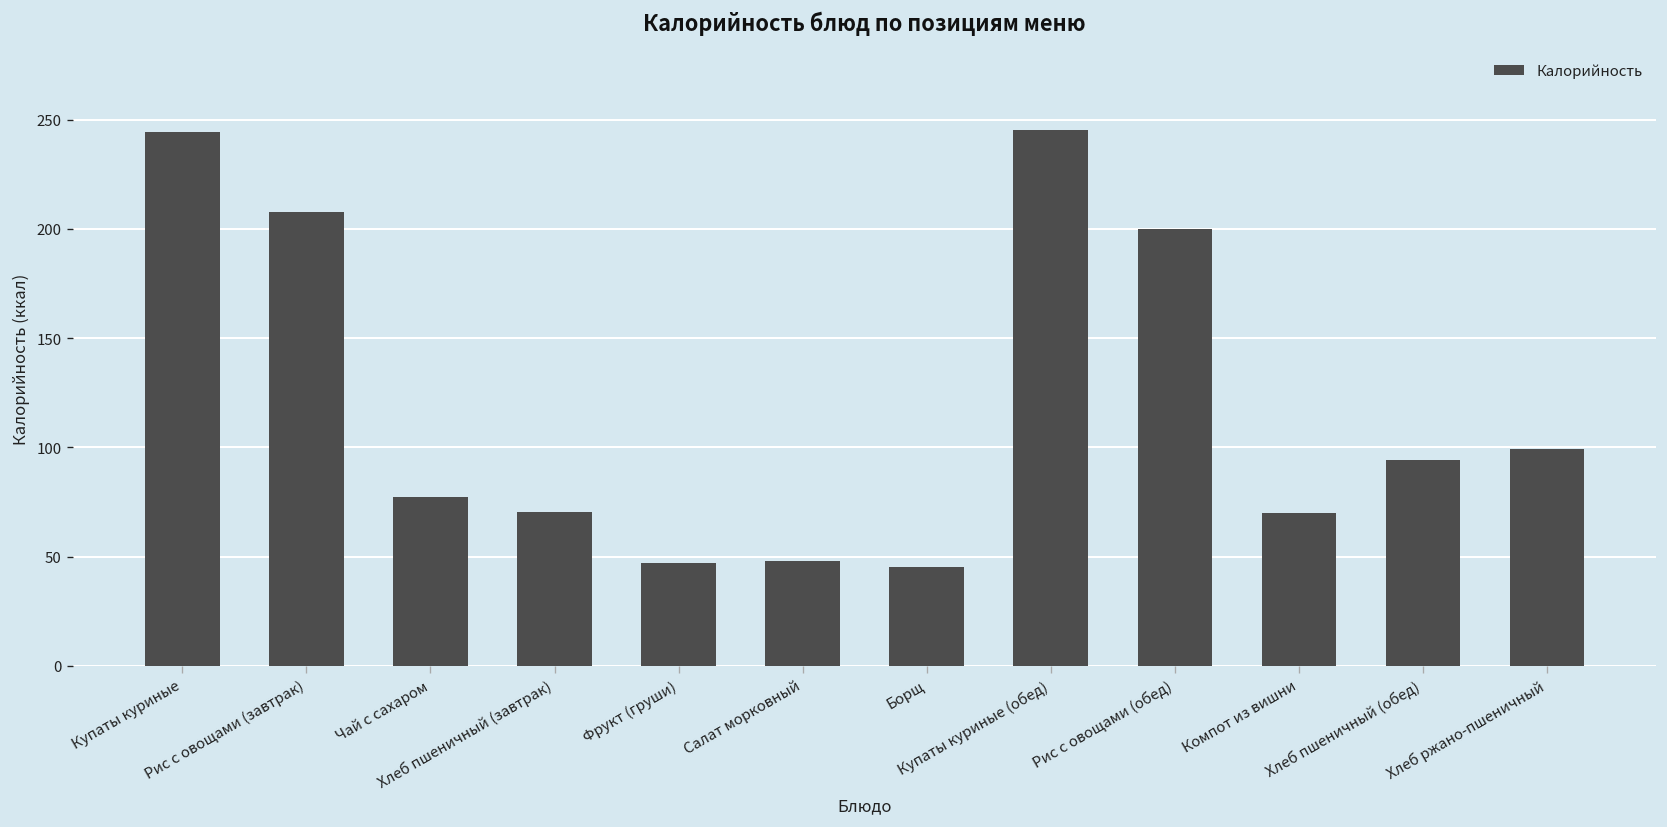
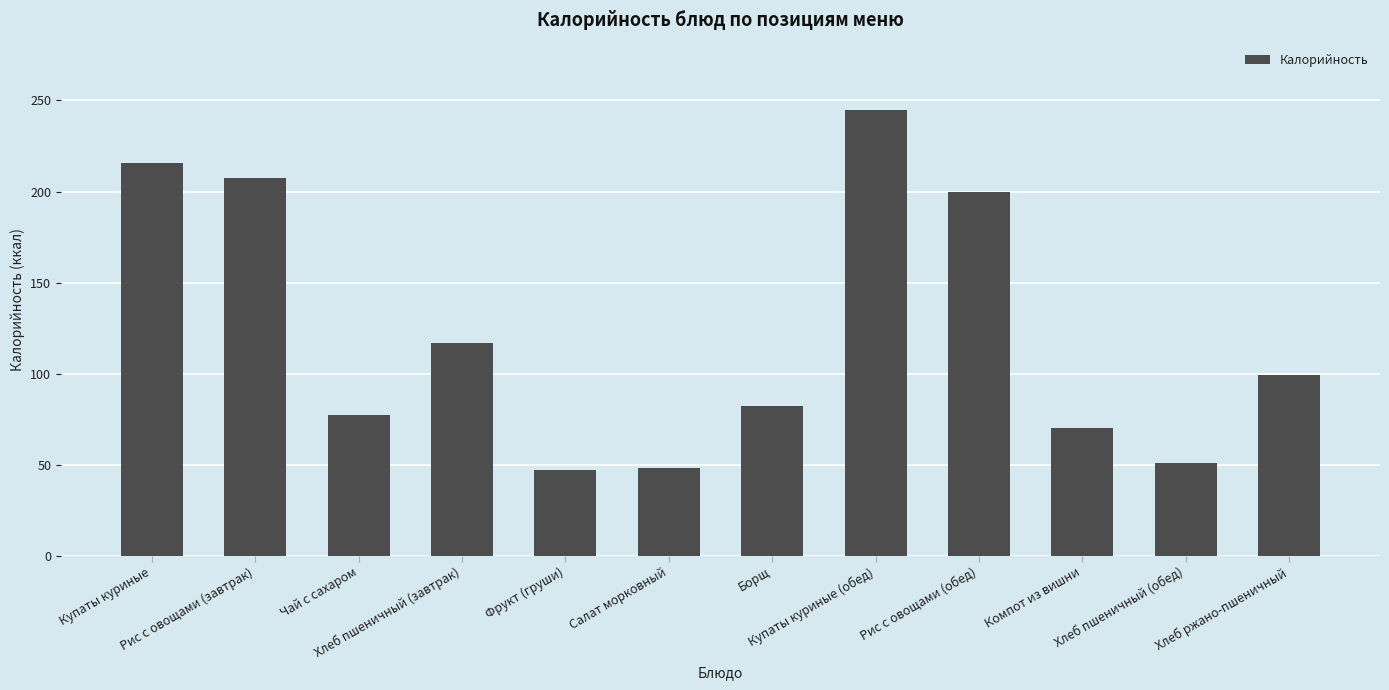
Купаты куриные: 245 -> 215
Хлеб пшеничный (завтрак): 71 -> 117
Борщ: 45 -> 82
Хлеб пшеничный (обед): 94 -> 51
